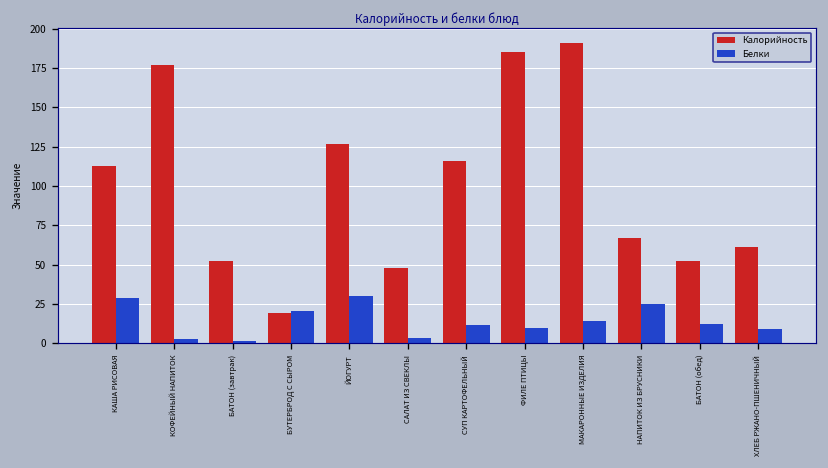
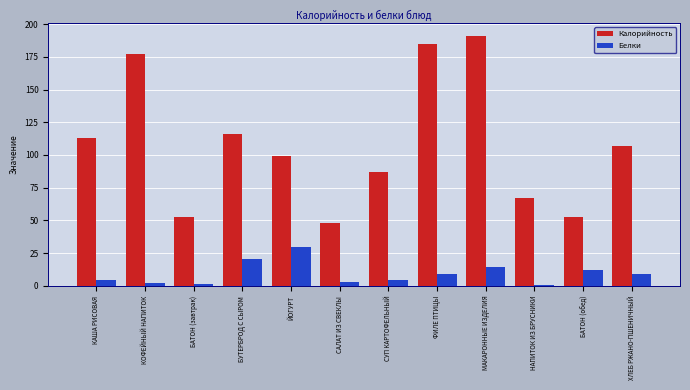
Белки, КАША РИСОВАЯ: 29 -> 4
Калорийность, БУТЕРБРОД С СЫРОМ: 19 -> 116
Калорийность, ЙОГУРТ: 127 -> 99
Калорийность, СУП КАРТОФЕЛЬНЫЙ: 116 -> 87
Белки, СУП КАРТОФЕЛЬНЫЙ: 12 -> 4
Белки, НАПИТОК ИЗ БРУСНИКИ: 25 -> 1
Калорийность, ХЛЕБ РЖАНО-ПШЕНИЧНЫЙ: 61 -> 107
